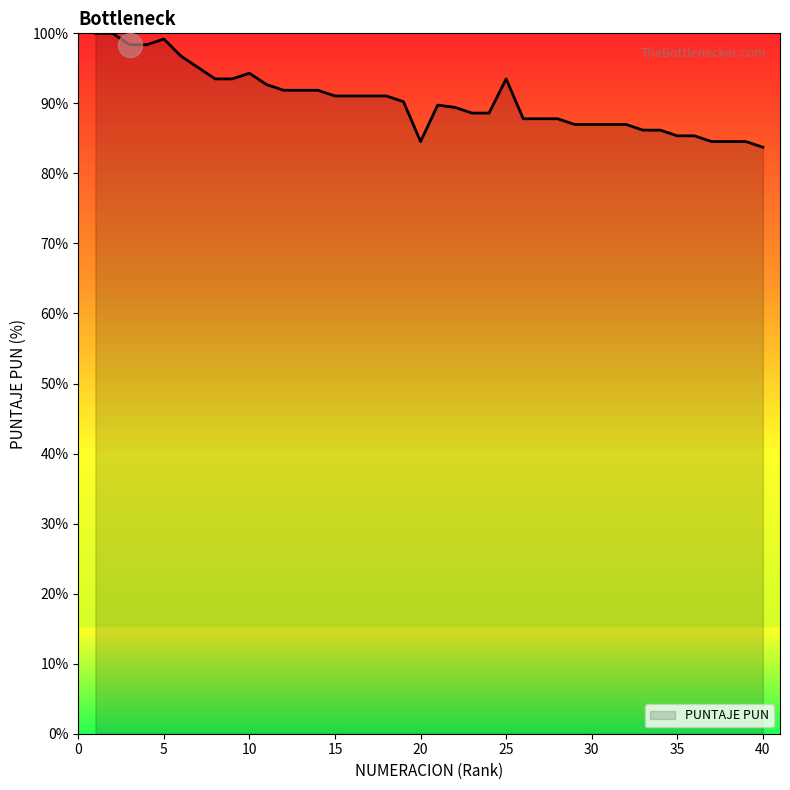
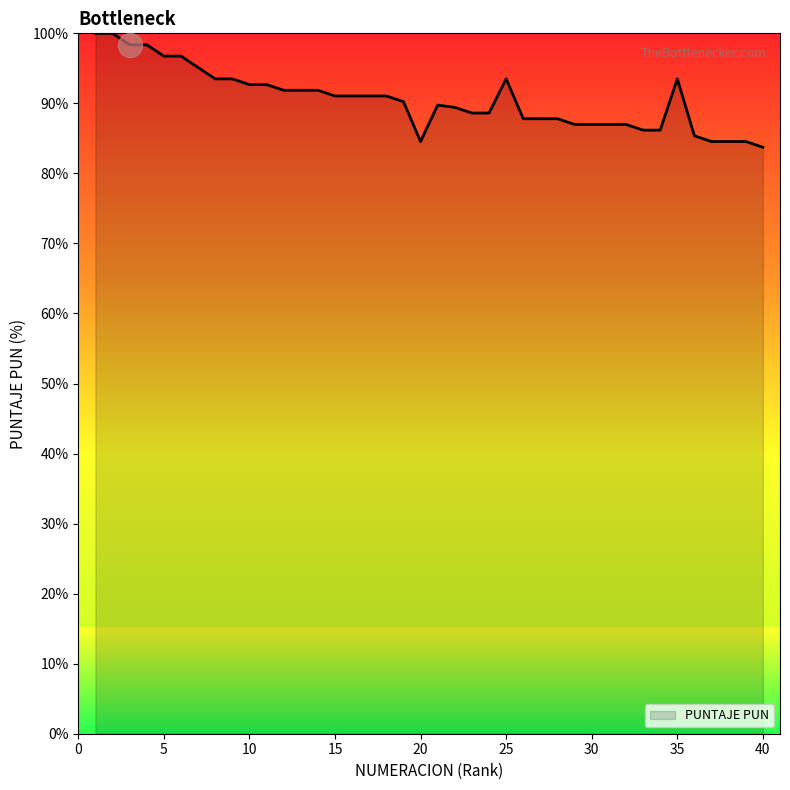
PUNTAJE PUN, 5: 99% -> 97%
PUNTAJE PUN, 10: 94% -> 93%
PUNTAJE PUN, 35: 85% -> 93%
